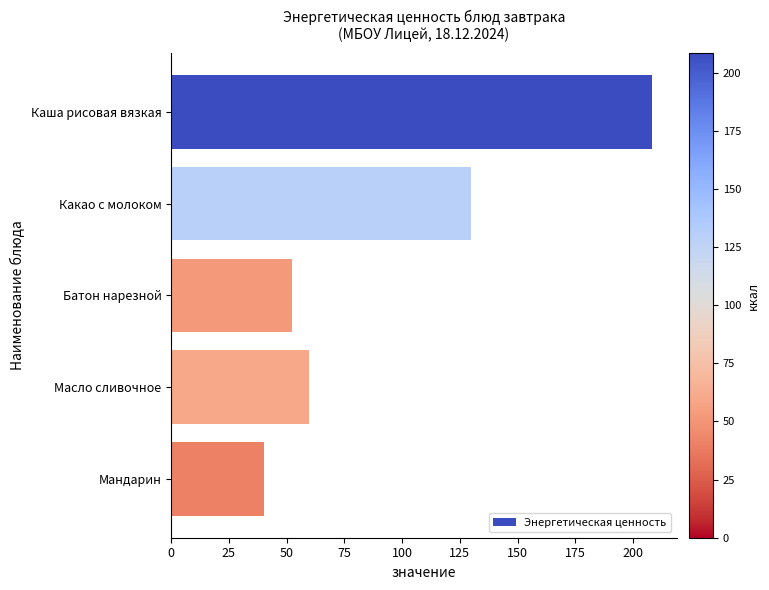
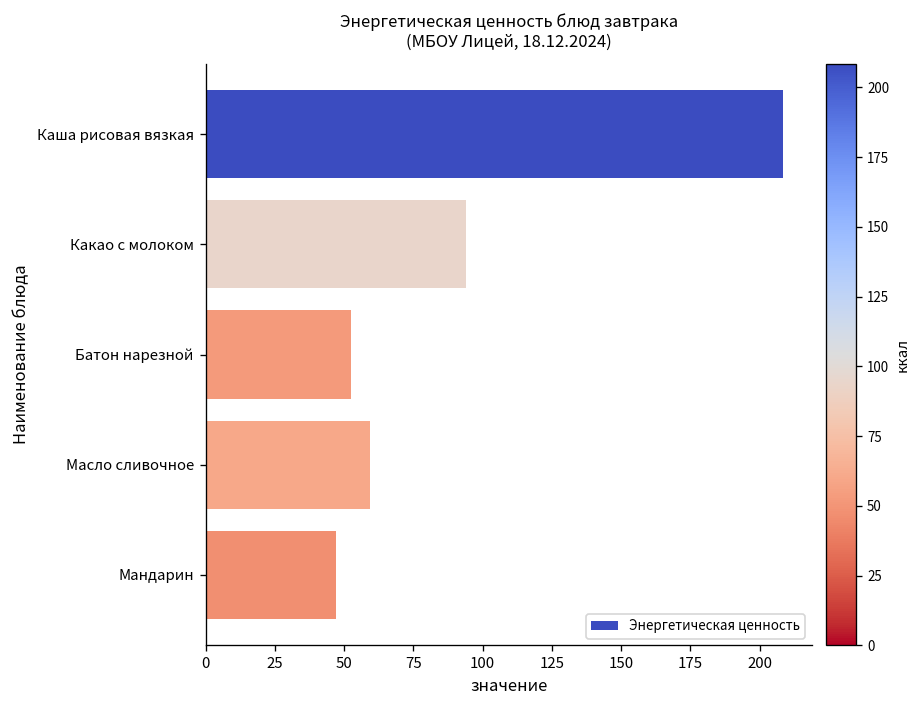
Какао с молоком: 130 -> 94
Мандарин: 40 -> 47
